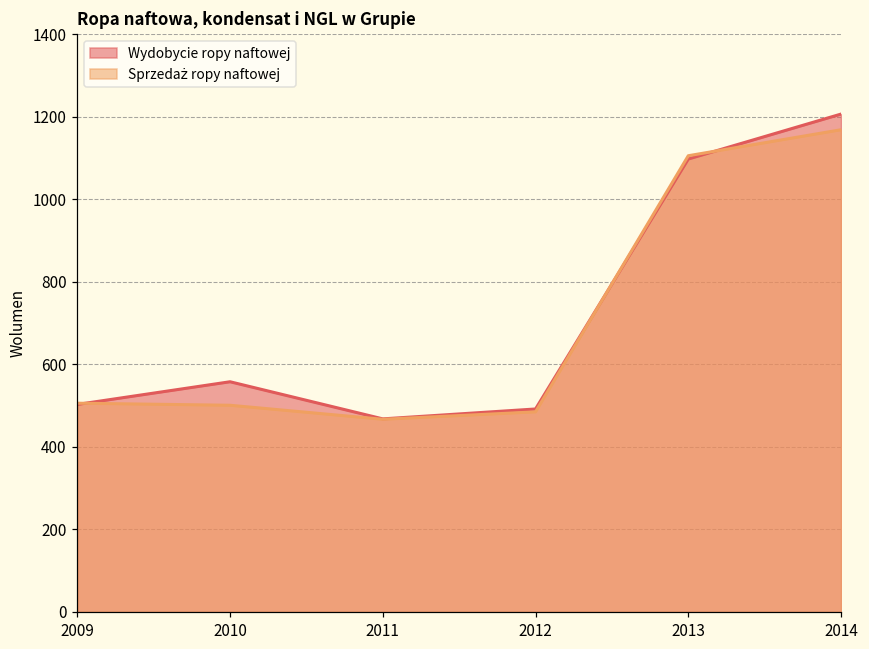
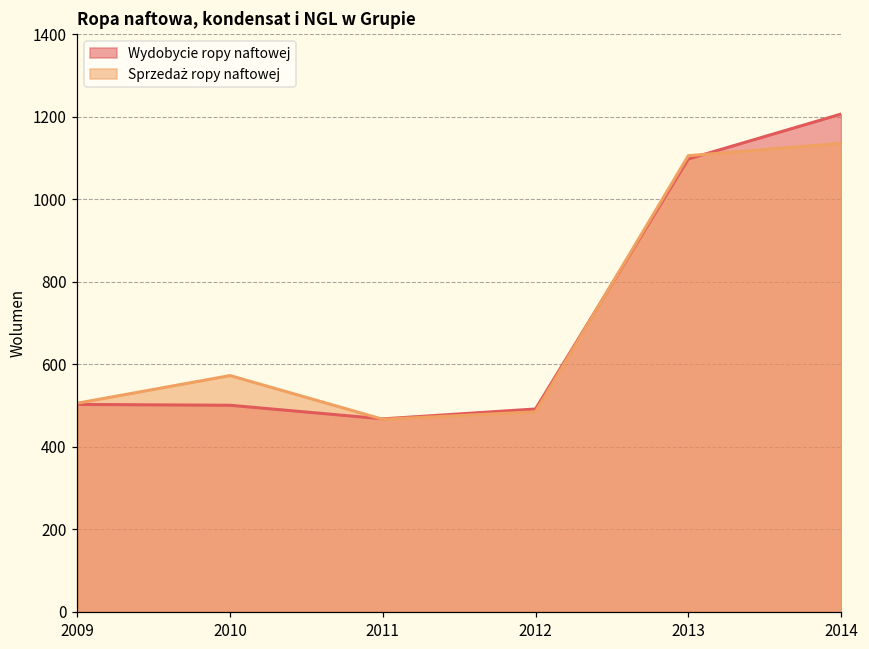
Wydobycie ropy naftowej, 2010: 560 -> 500
Sprzedaż ropy naftowej, 2010: 500 -> 570
Sprzedaż ropy naftowej, 2014: 1170 -> 1140
